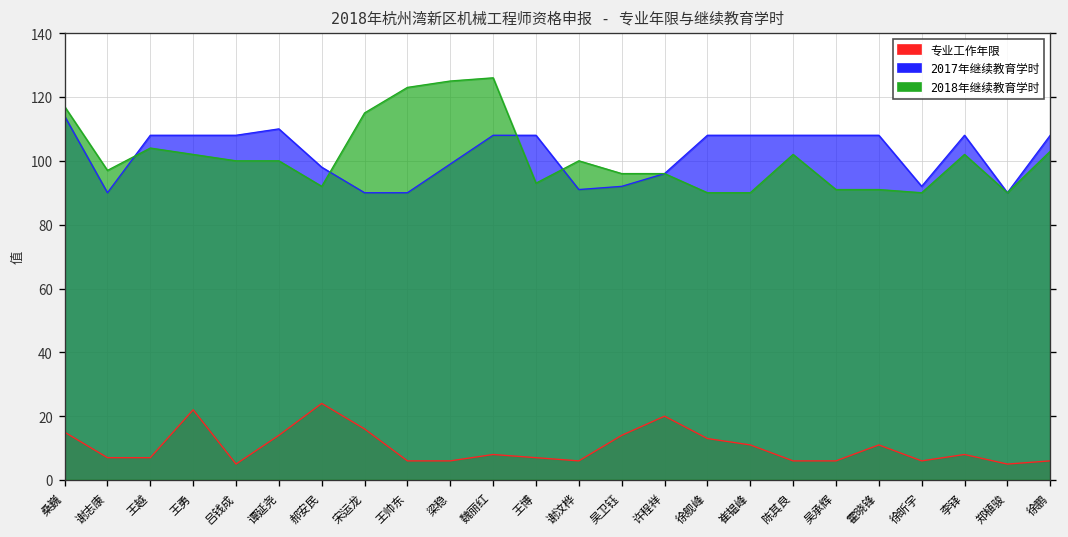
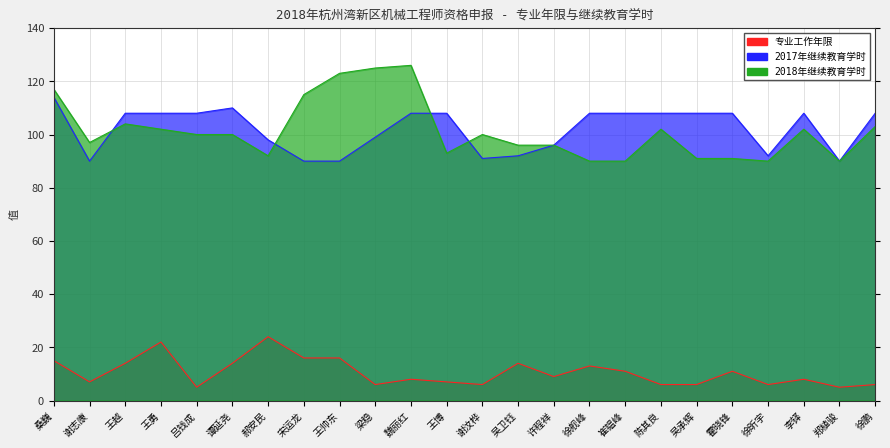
专业工作年限, 王越: 7 -> 14
专业工作年限, 王帅东: 6 -> 16
专业工作年限, 许程祥: 20 -> 9
